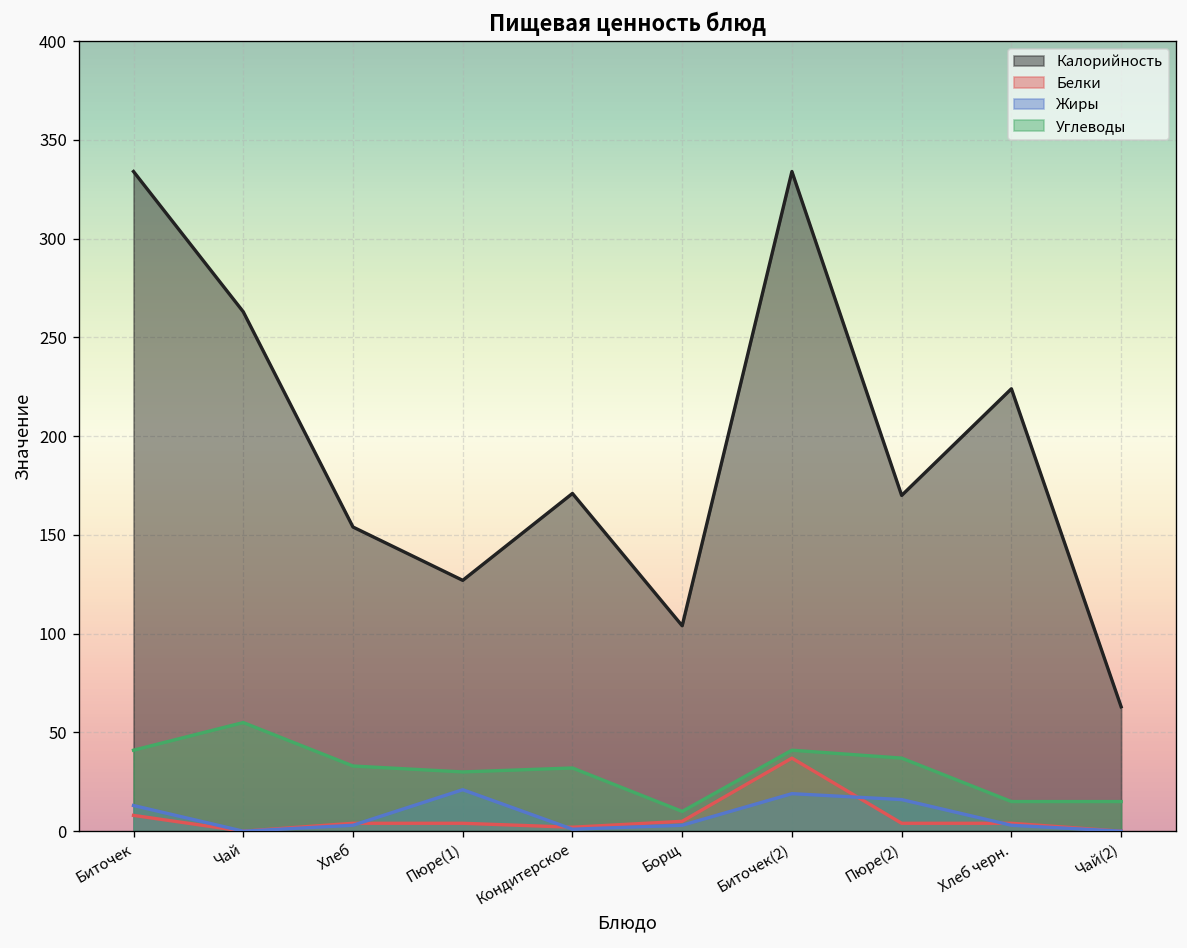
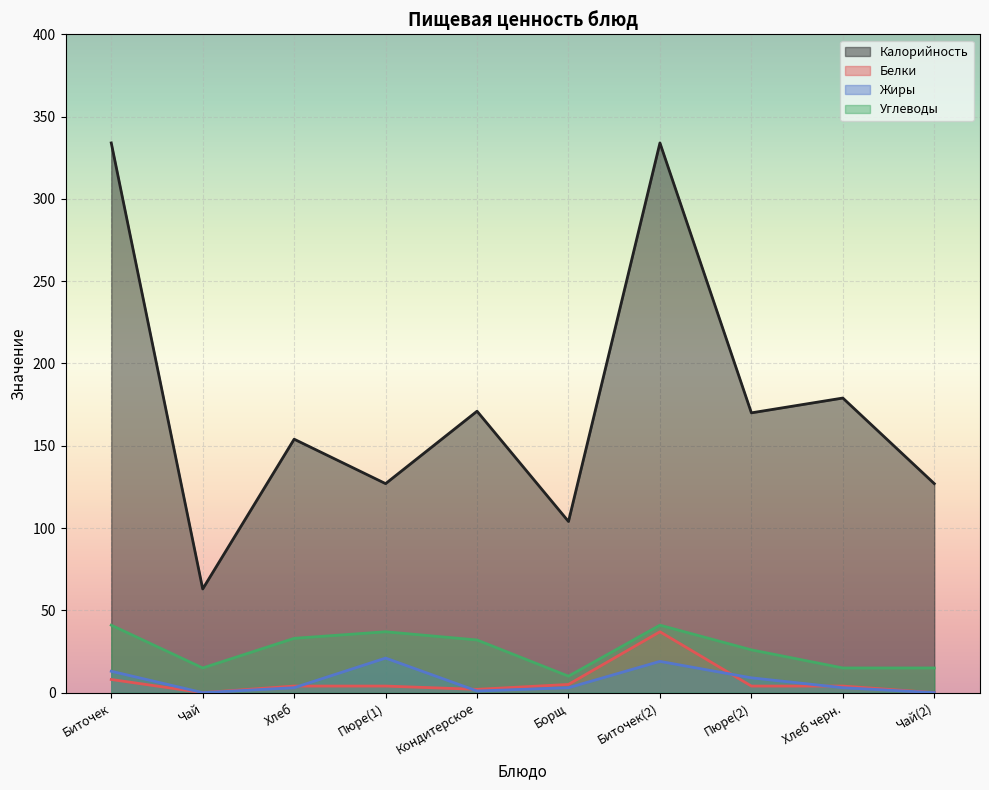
Калорийность, Чай: 263 -> 63
Углеводы, Чай: 55 -> 15
Углеводы, Пюре(1): 30 -> 37
Жиры, Пюре(2): 16 -> 9
Углеводы, Пюре(2): 37 -> 26
Калорийность, Хлеб черн.: 224 -> 179
Калорийность, Чай(2): 63 -> 127
